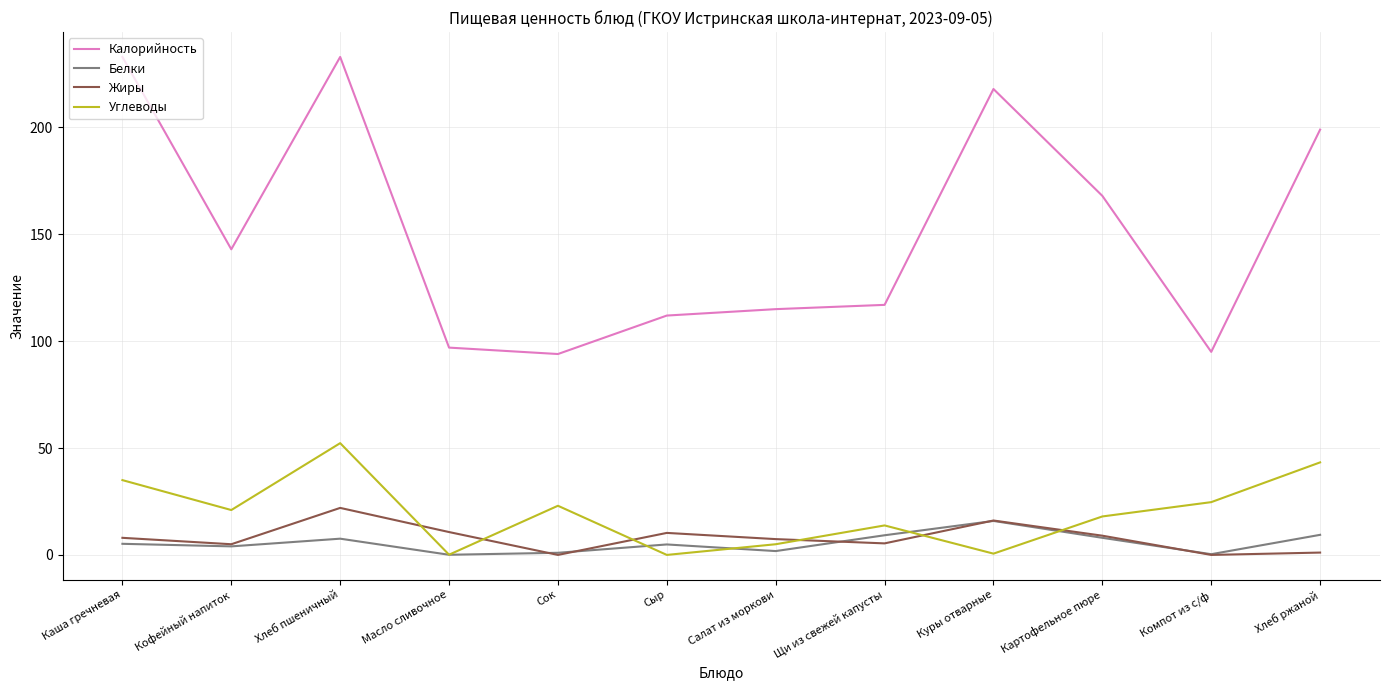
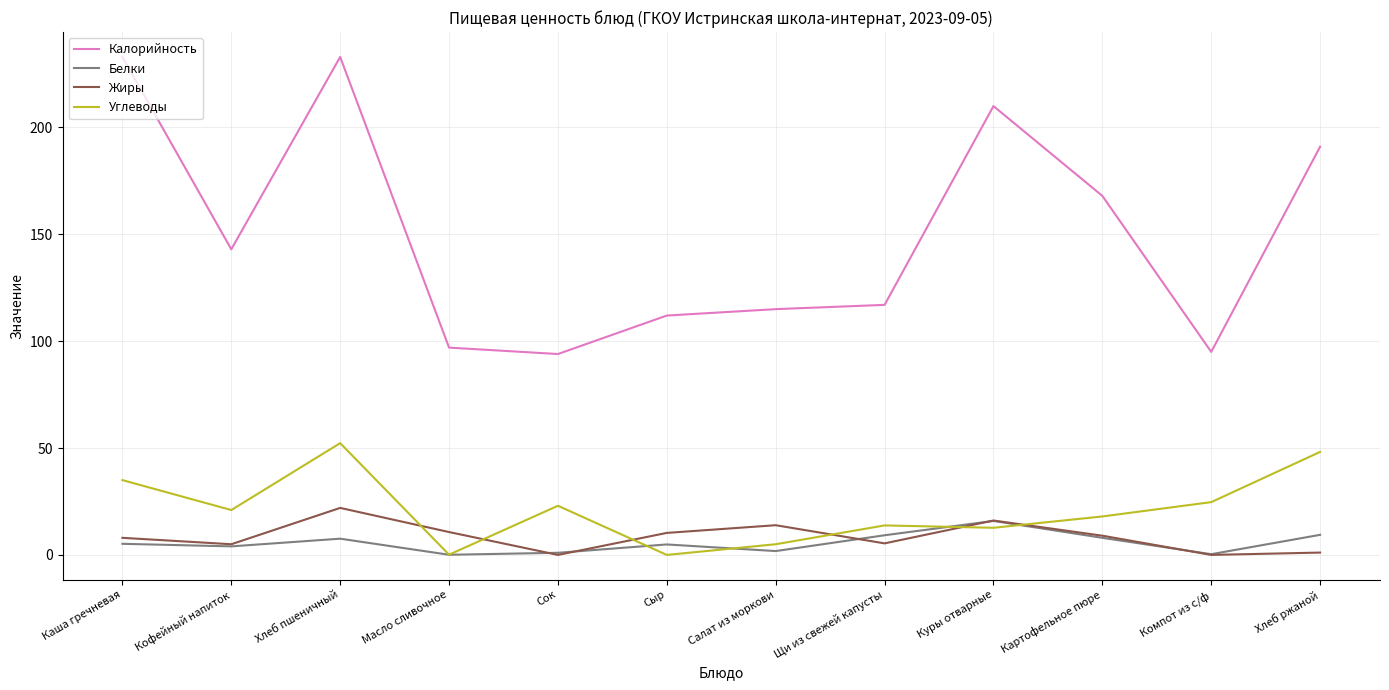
Жиры, Салат из моркови: 7 -> 14
Калорийность, Куры отварные: 218 -> 210
Углеводы, Куры отварные: 1 -> 13
Калорийность, Хлеб ржаной: 199 -> 191
Углеводы, Хлеб ржаной: 43 -> 48
